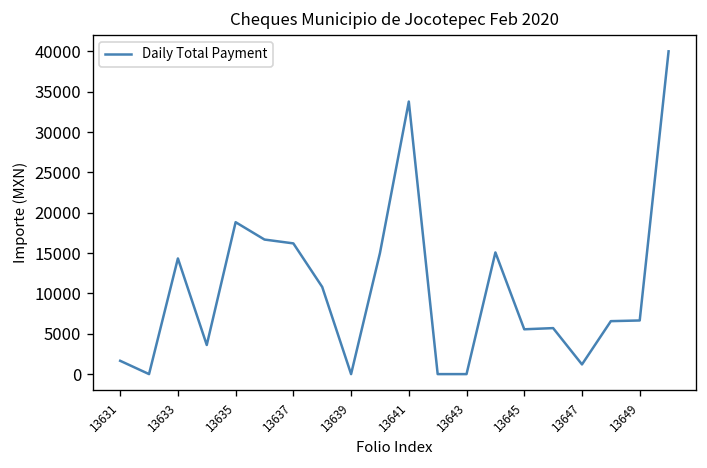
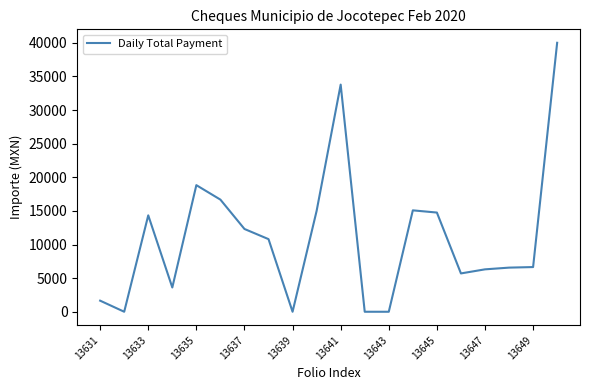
13637: 16000 -> 12000
13645: 6000 -> 15000
13647: 1000 -> 6000
